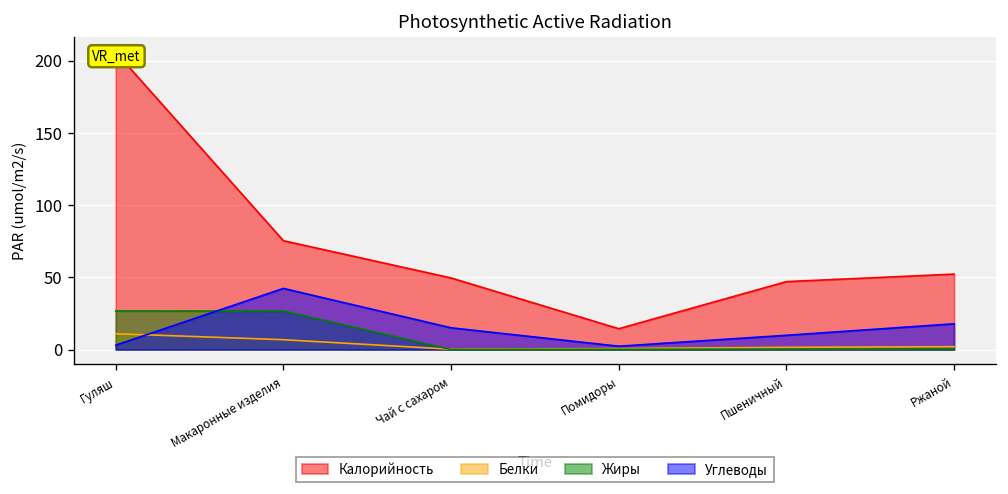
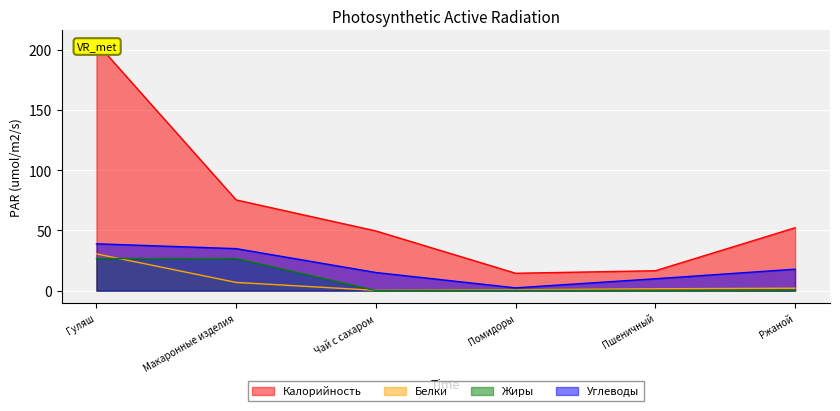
Белки, Гуляш: 11 -> 31
Углеводы, Гуляш: 3 -> 39
Углеводы, Макаронные изделия: 42 -> 35
Калорийность, Пшеничный: 47 -> 17
